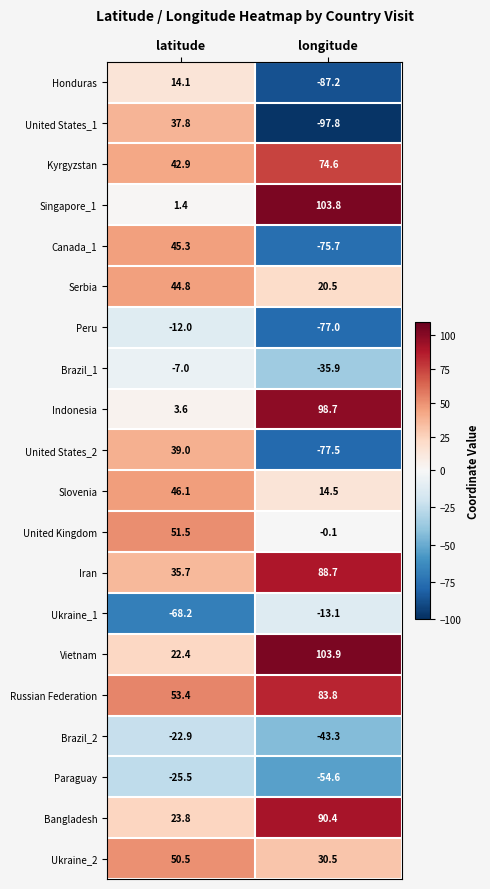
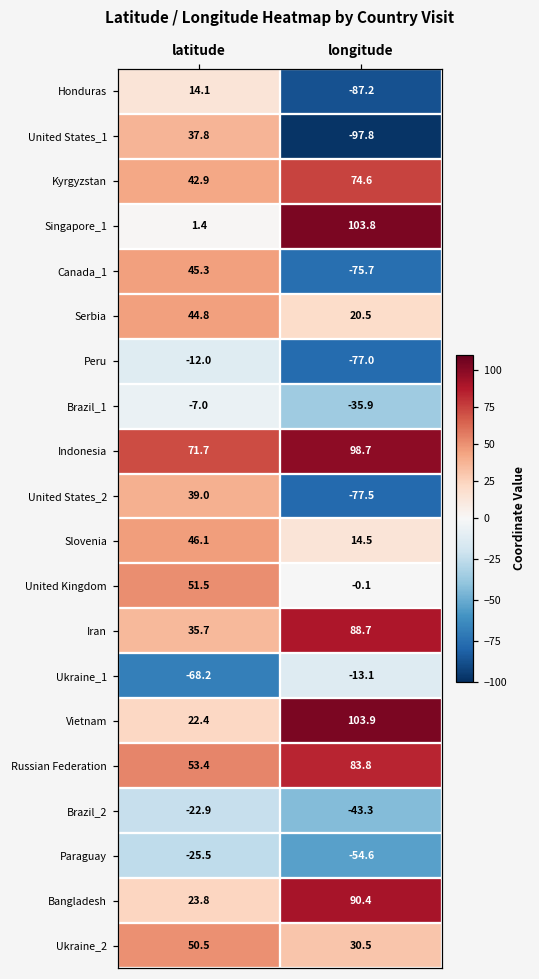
Indonesia, latitude: 3.6 -> 71.7
